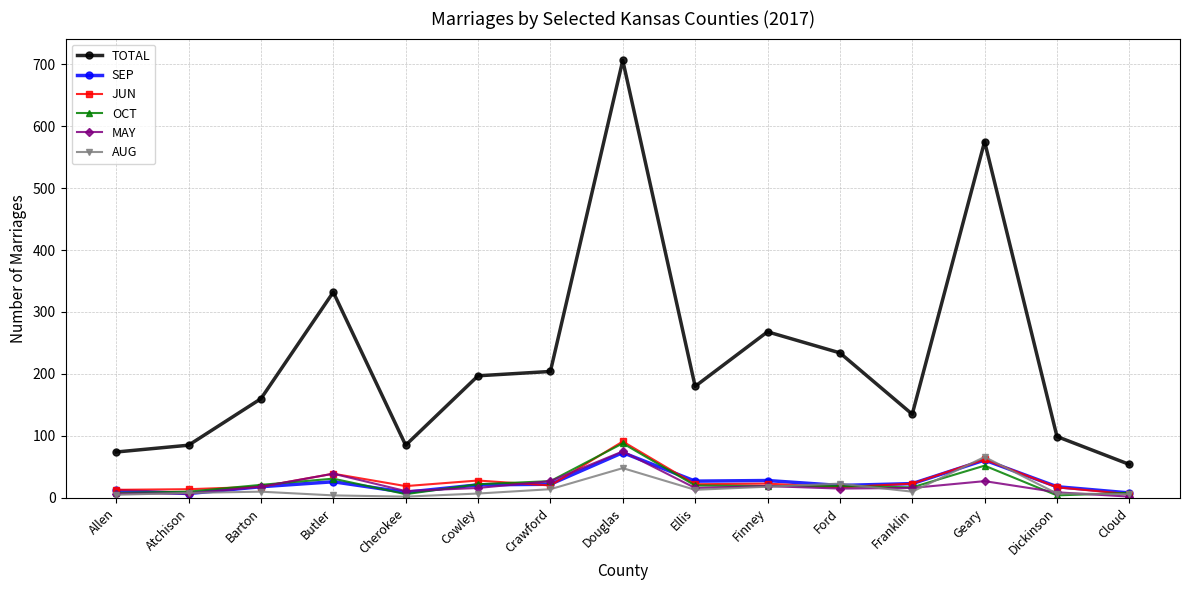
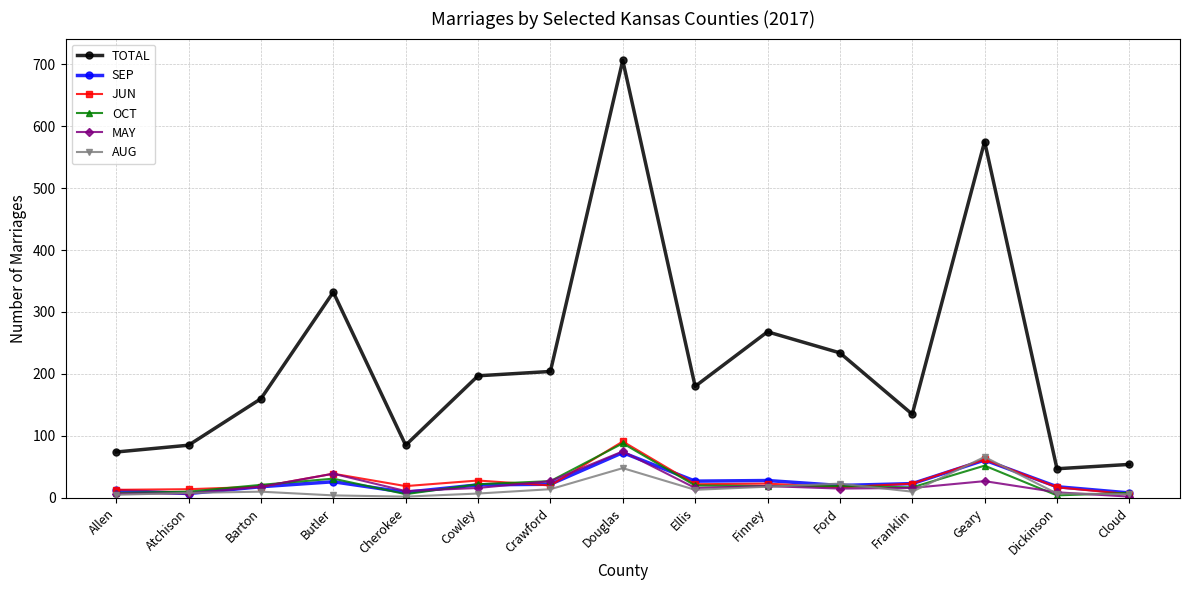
TOTAL, Dickinson: 100 -> 50
